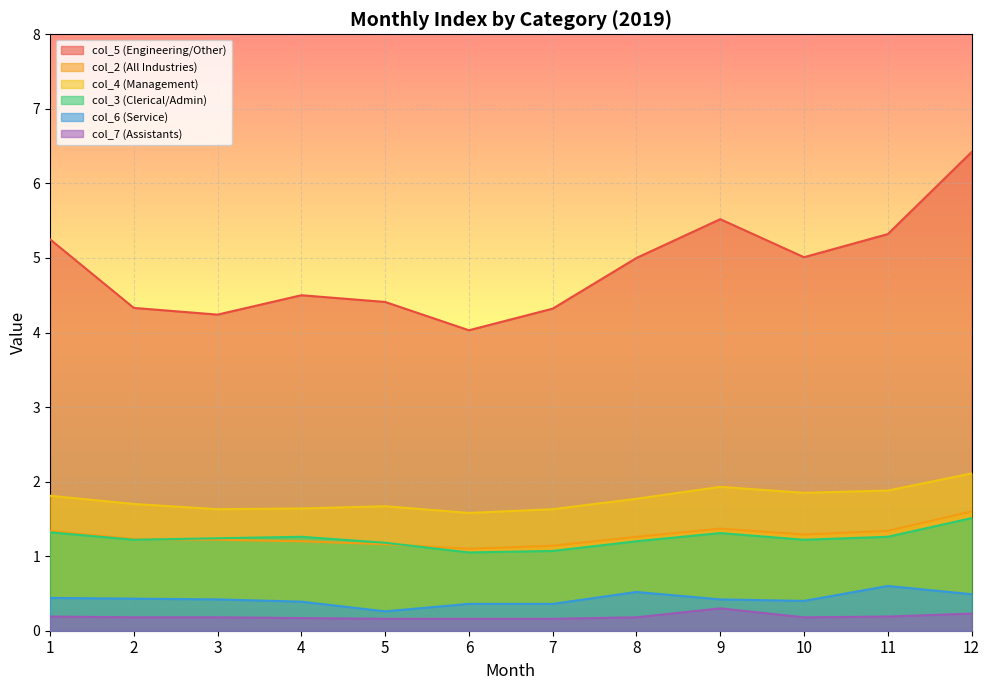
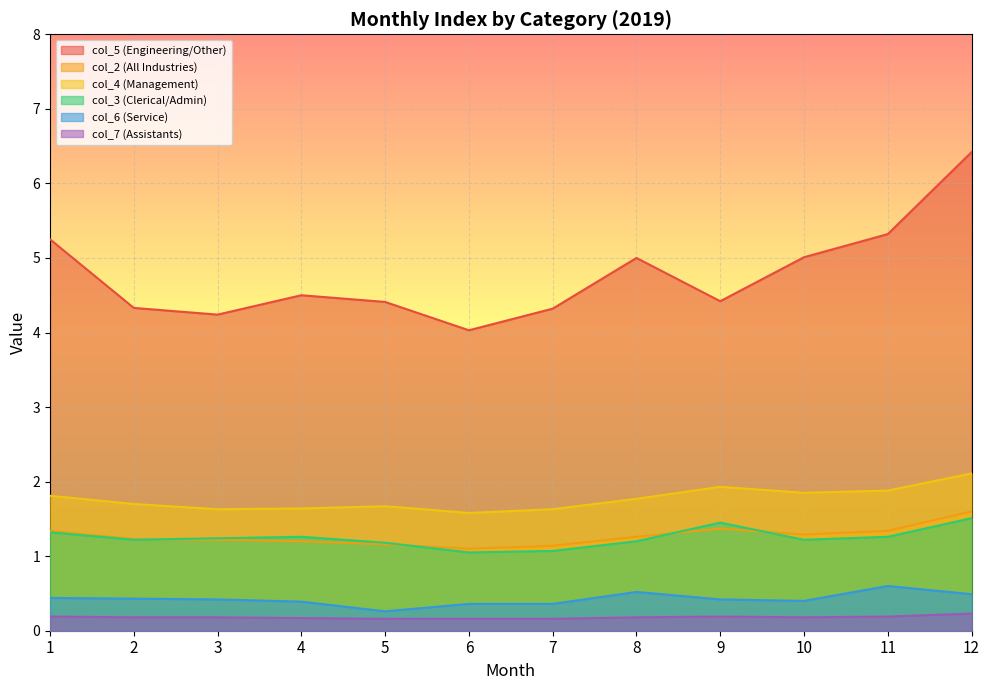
col_5 (Engineering/Other), 9: 5.5 -> 4.4
col_3 (Clerical/Admin), 9: 1.3 -> 1.5
col_7 (Assistants), 9: 0.3 -> 0.2
